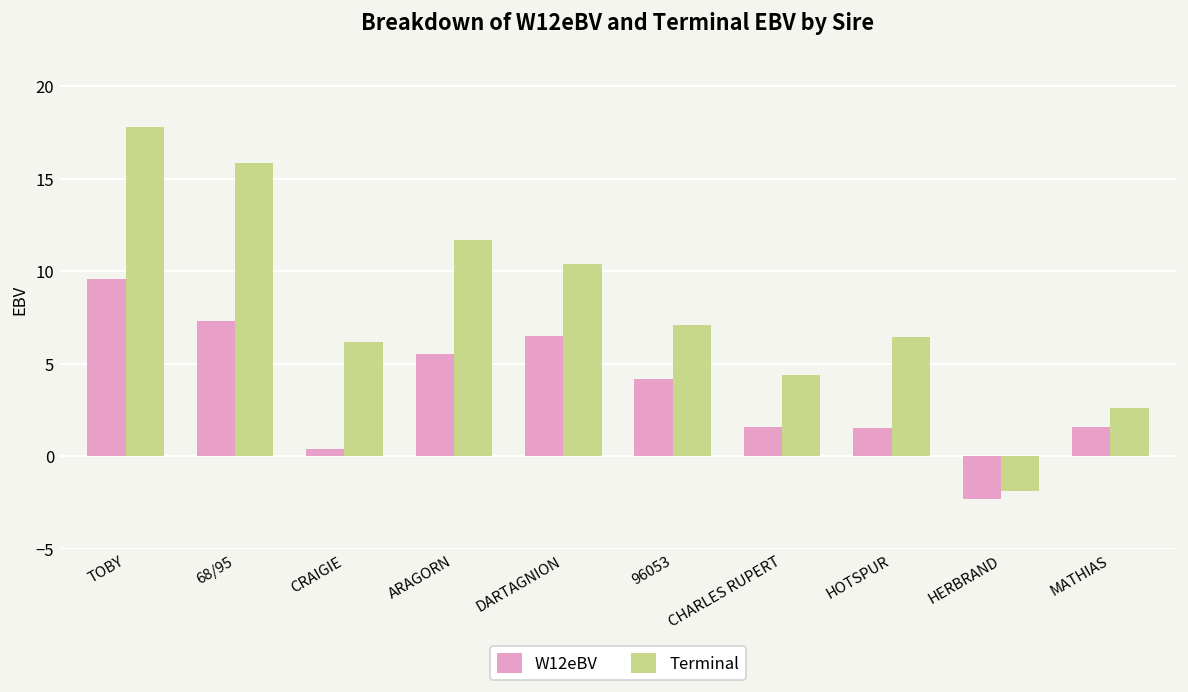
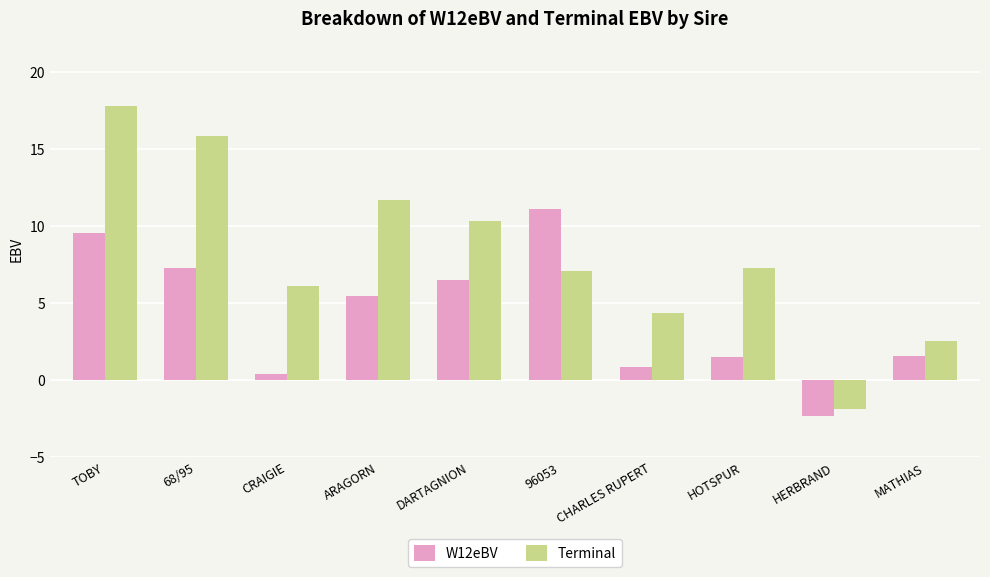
W12eBV, 96053: 4.2 -> 11.1
W12eBV, CHARLES RUPERT: 1.6 -> 0.9
Terminal, HOTSPUR: 6.4 -> 7.3
